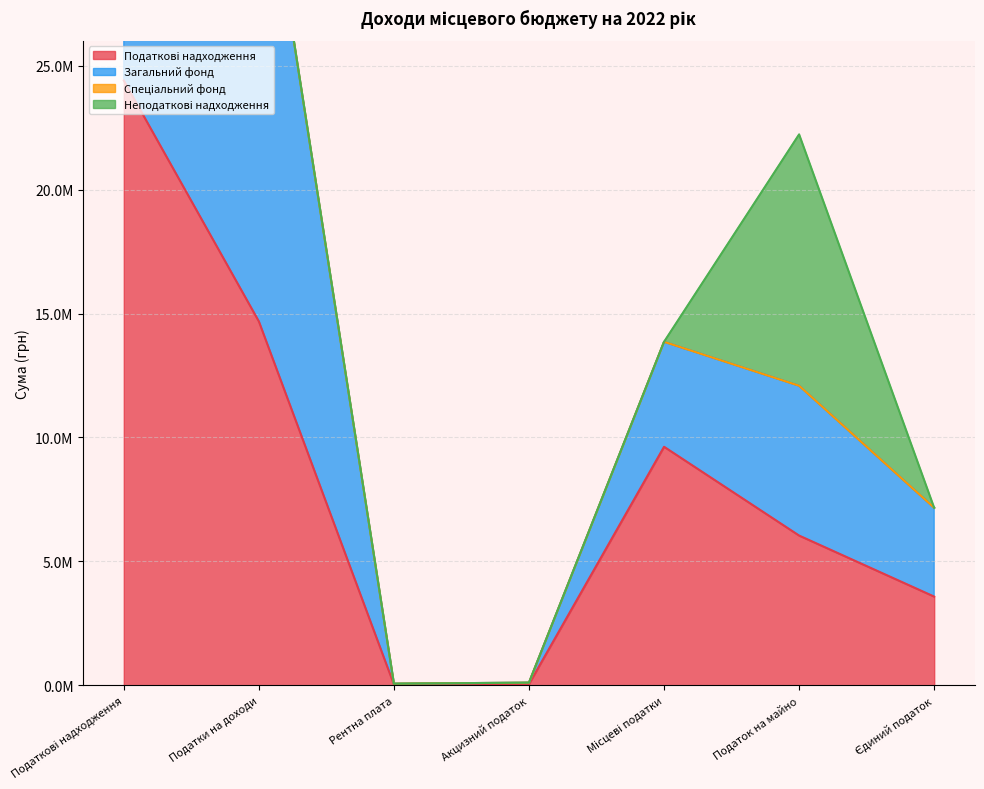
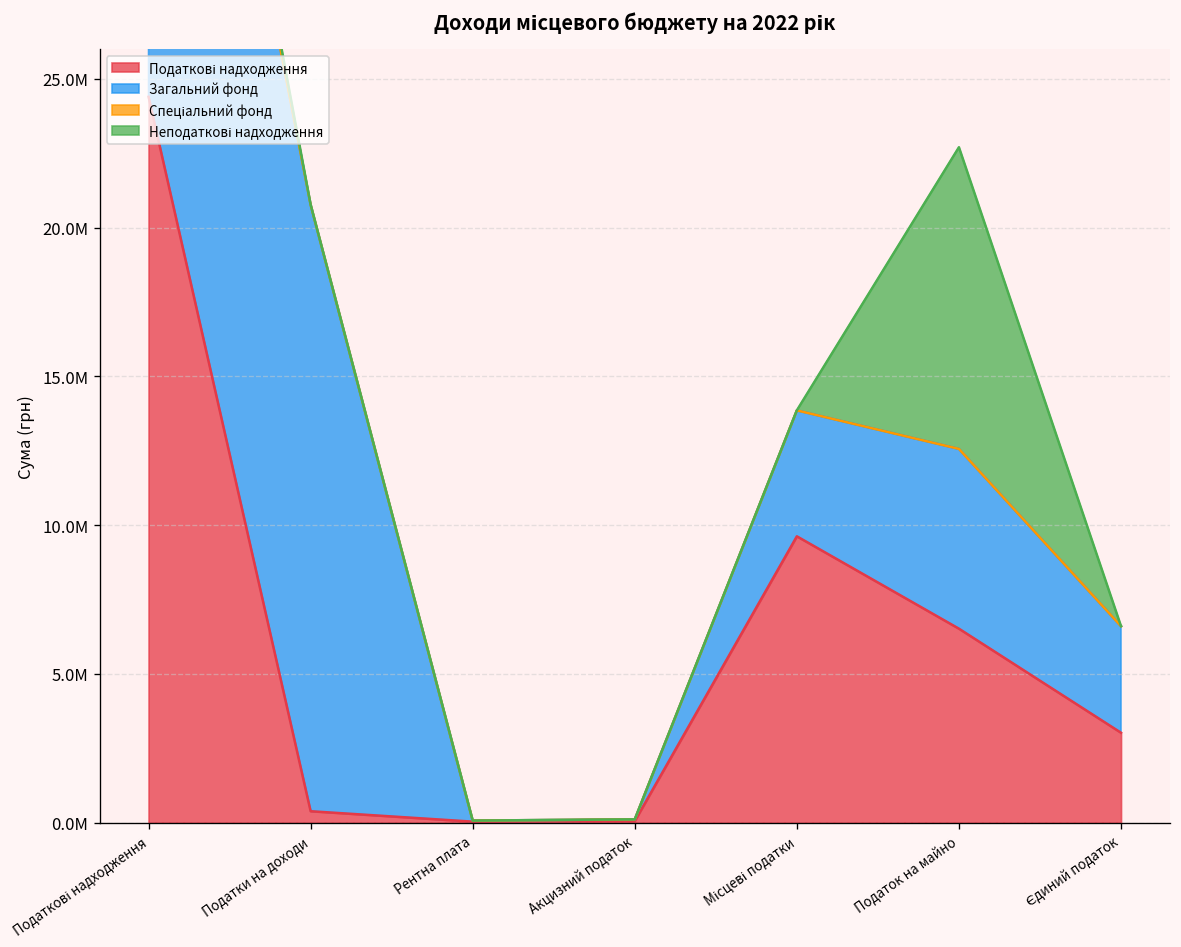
Податкові надходження, Податки на доходи: 14700000 -> 400000
Податкові надходження, Податок на майно: 6000000 -> 6500000
Податкові надходження, Єдиний податок: 3600000 -> 3000000
